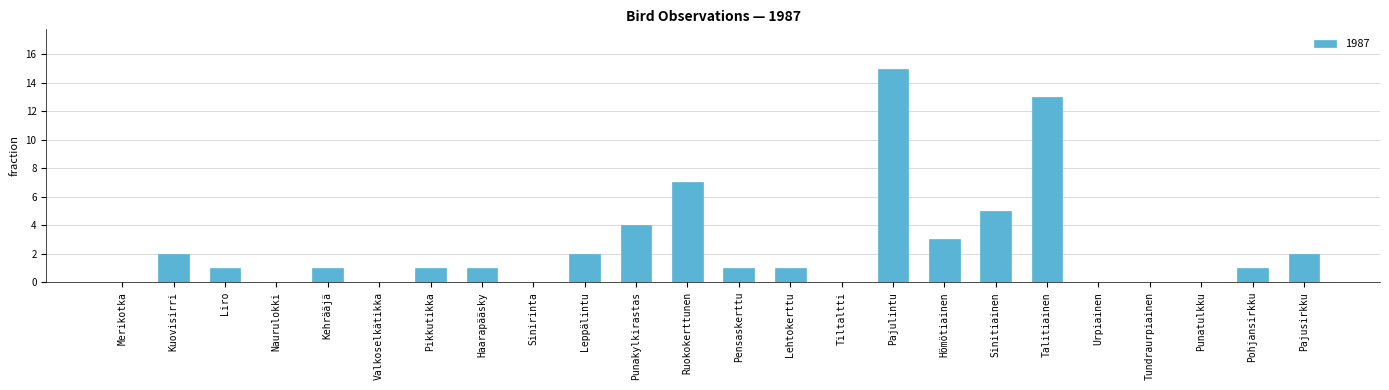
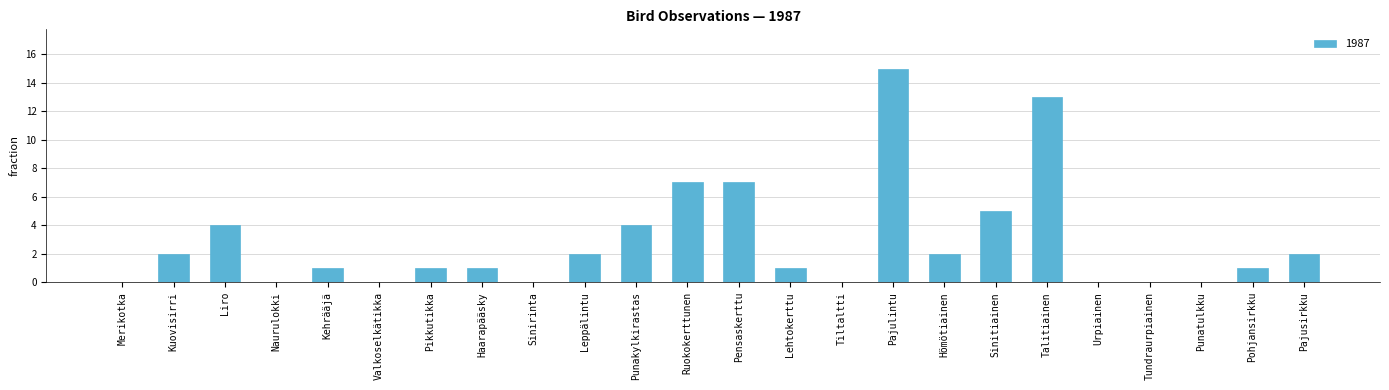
Liro: 1 -> 4
Pensaskerttu: 1 -> 7
Hömötiainen: 3 -> 2
